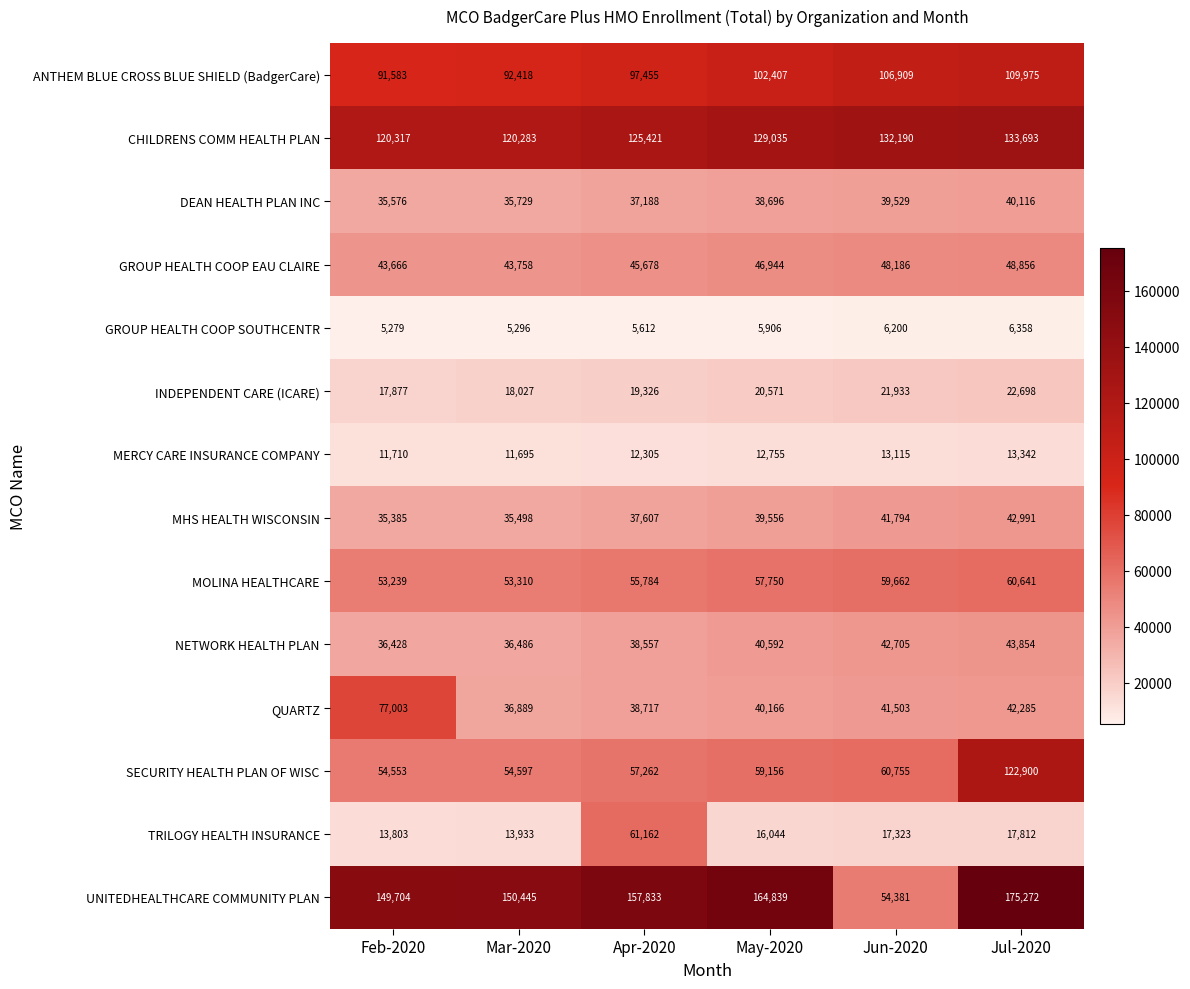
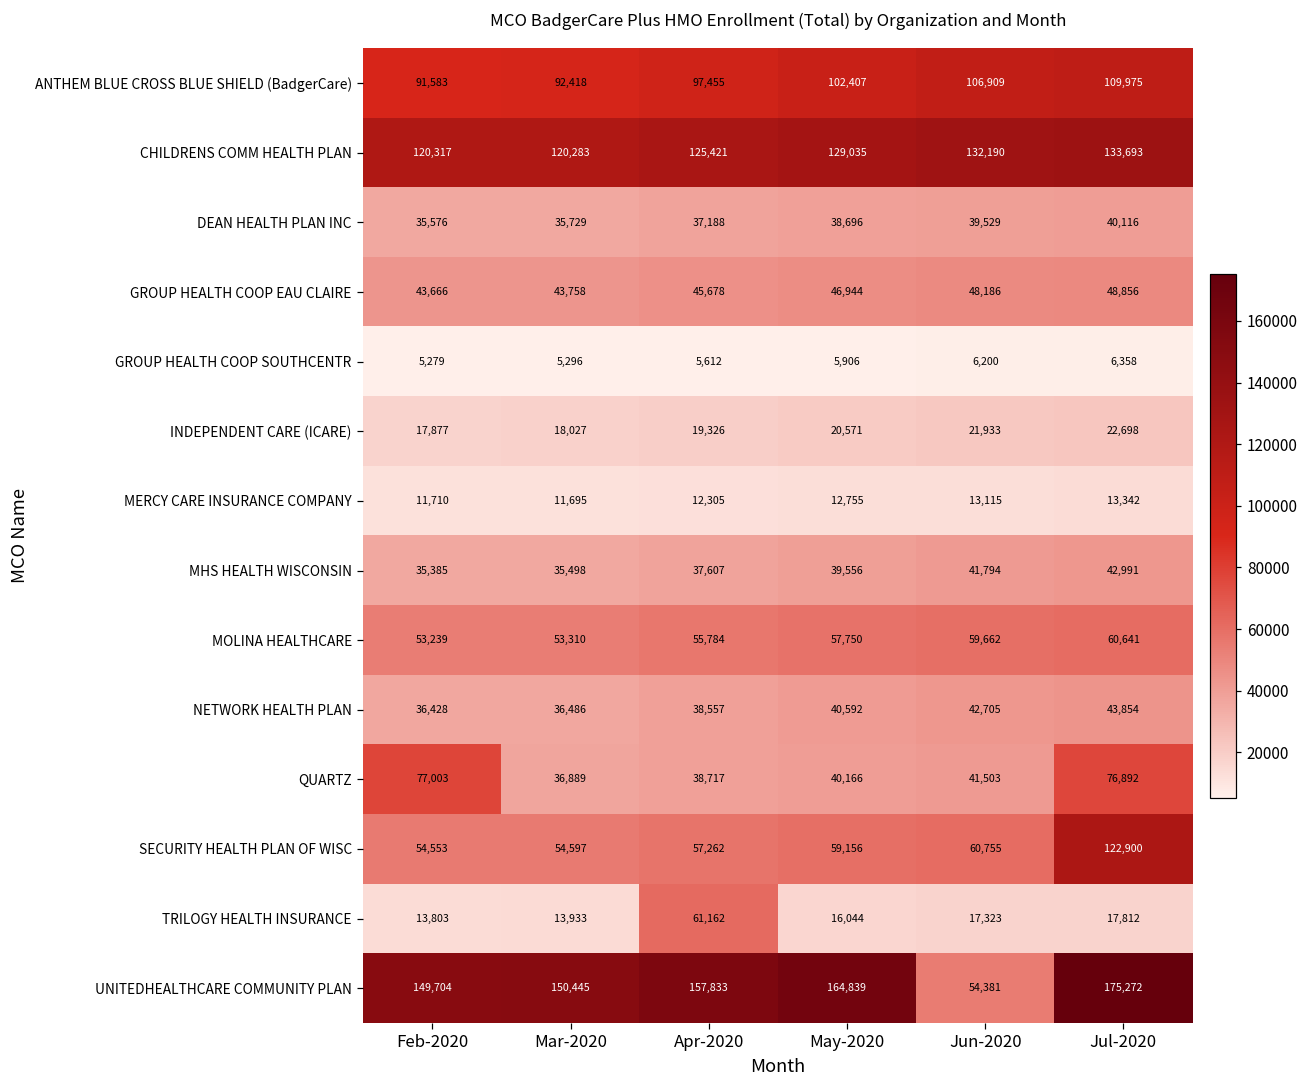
QUARTZ, Jul-2020: 42,285 -> 76,892
